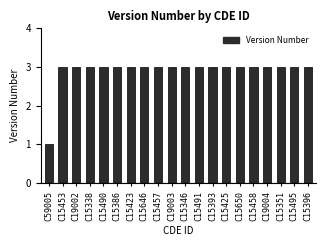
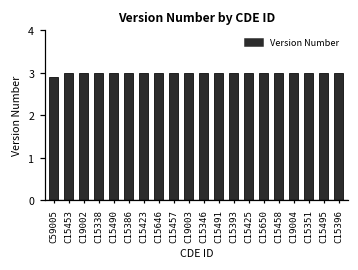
C59005: 1.0 -> 2.9
